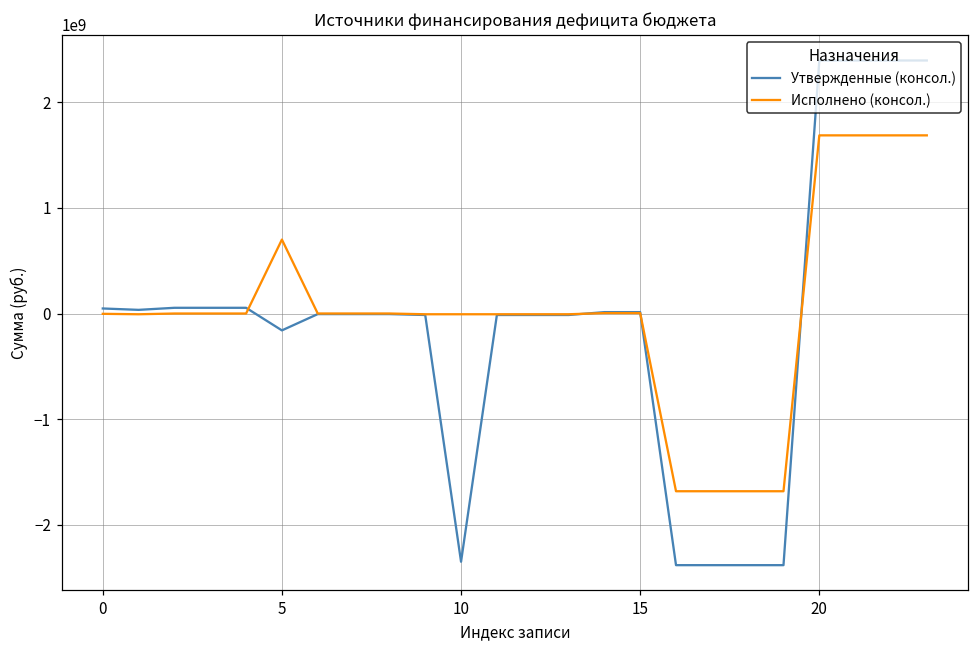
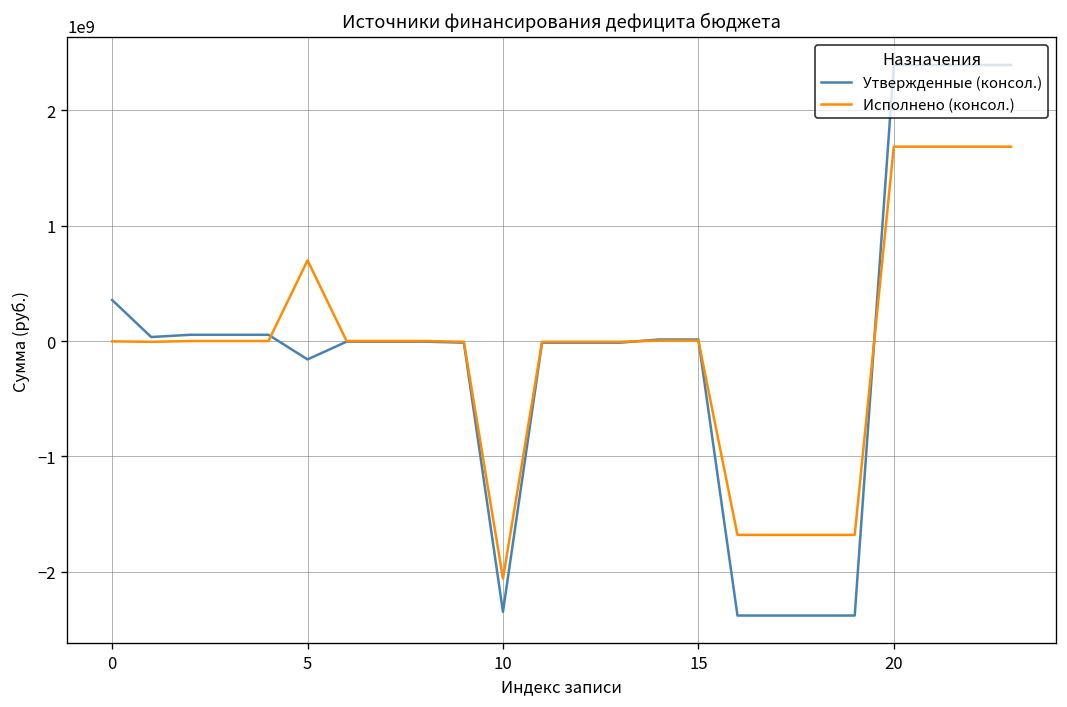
Утвержденные (консол.), 0: 0 -> 400000000
Исполнено (консол.), 10: 0 -> -2100000000
